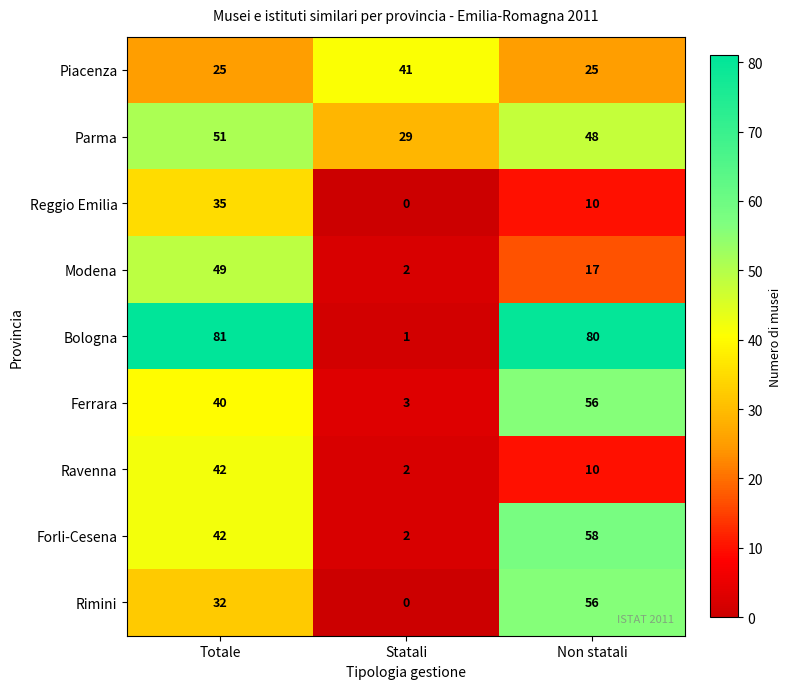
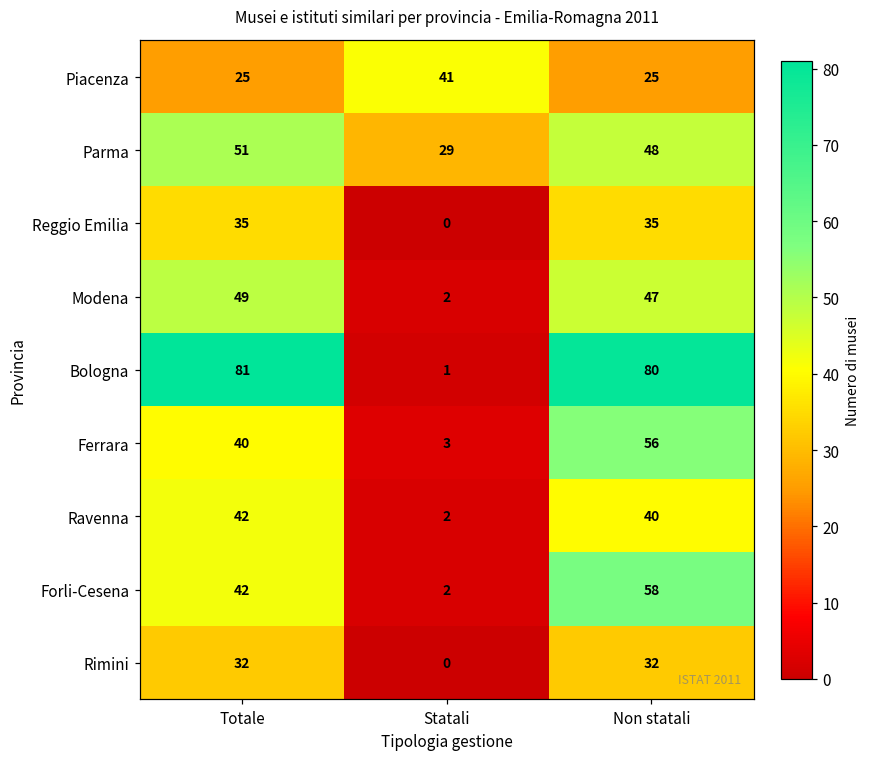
Reggio Emilia, Non statali: 10 -> 35
Modena, Non statali: 17 -> 47
Ravenna, Non statali: 10 -> 40
Rimini, Non statali: 56 -> 32
